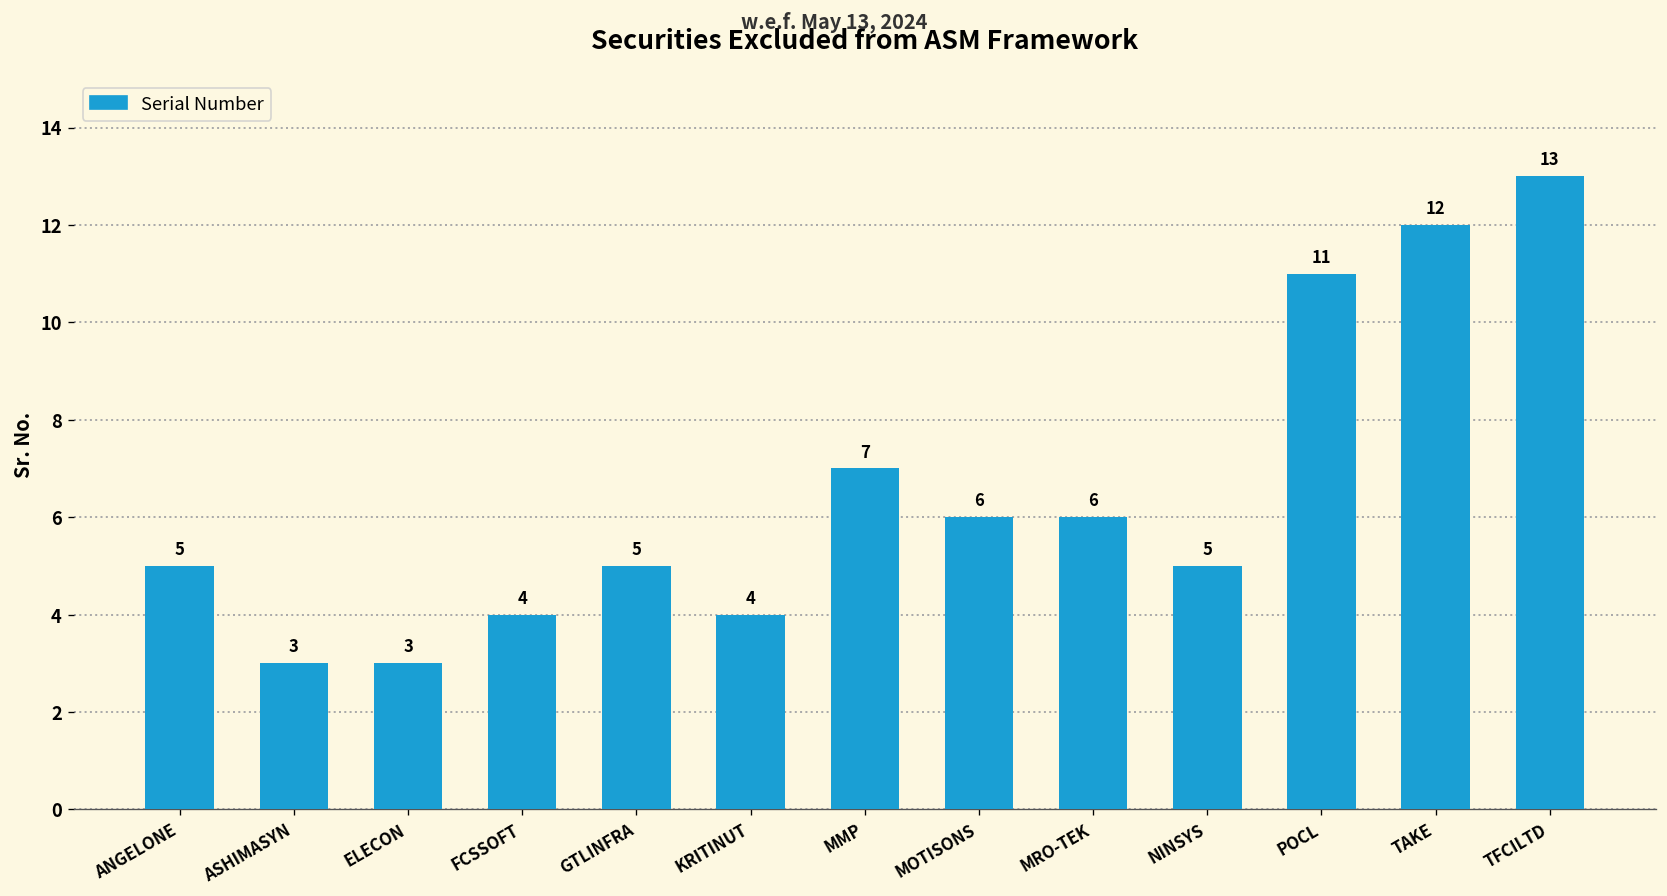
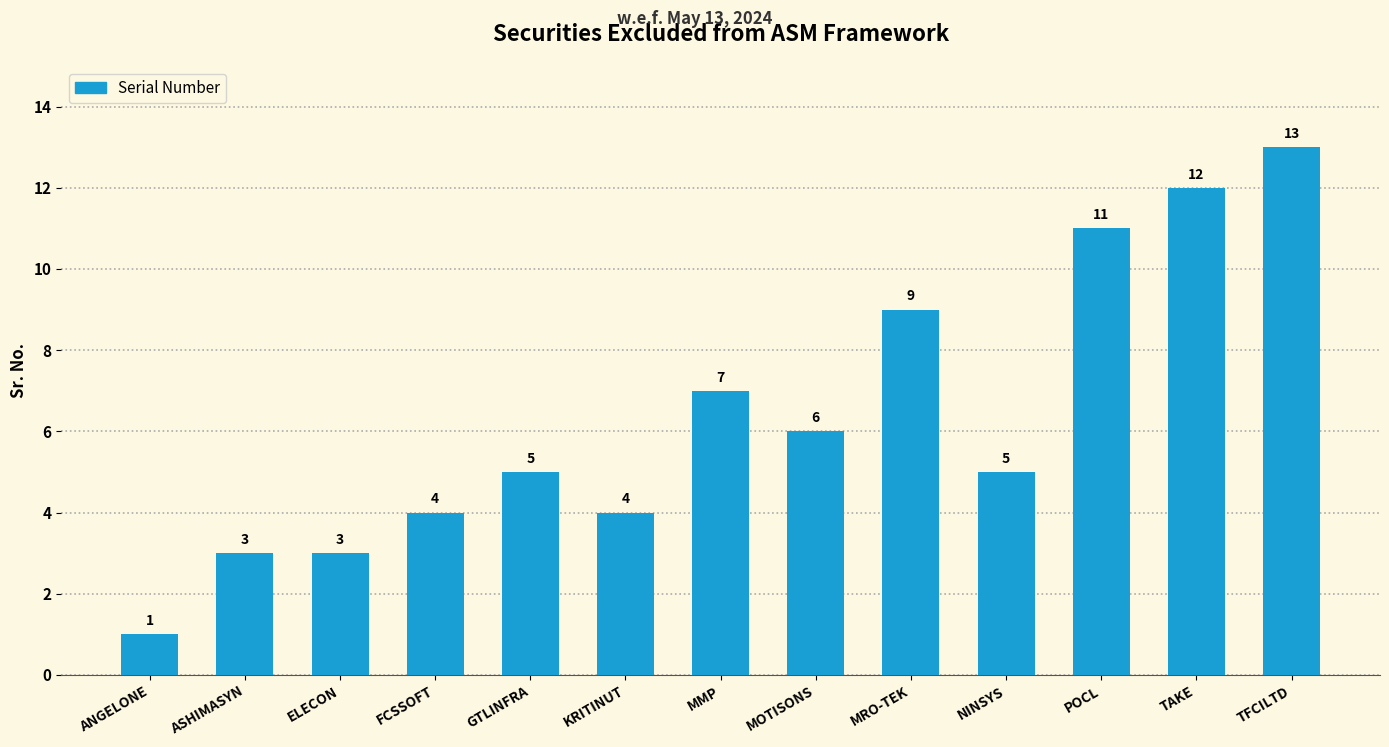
ANGELONE: 5 -> 1
MRO-TEK: 6 -> 9
